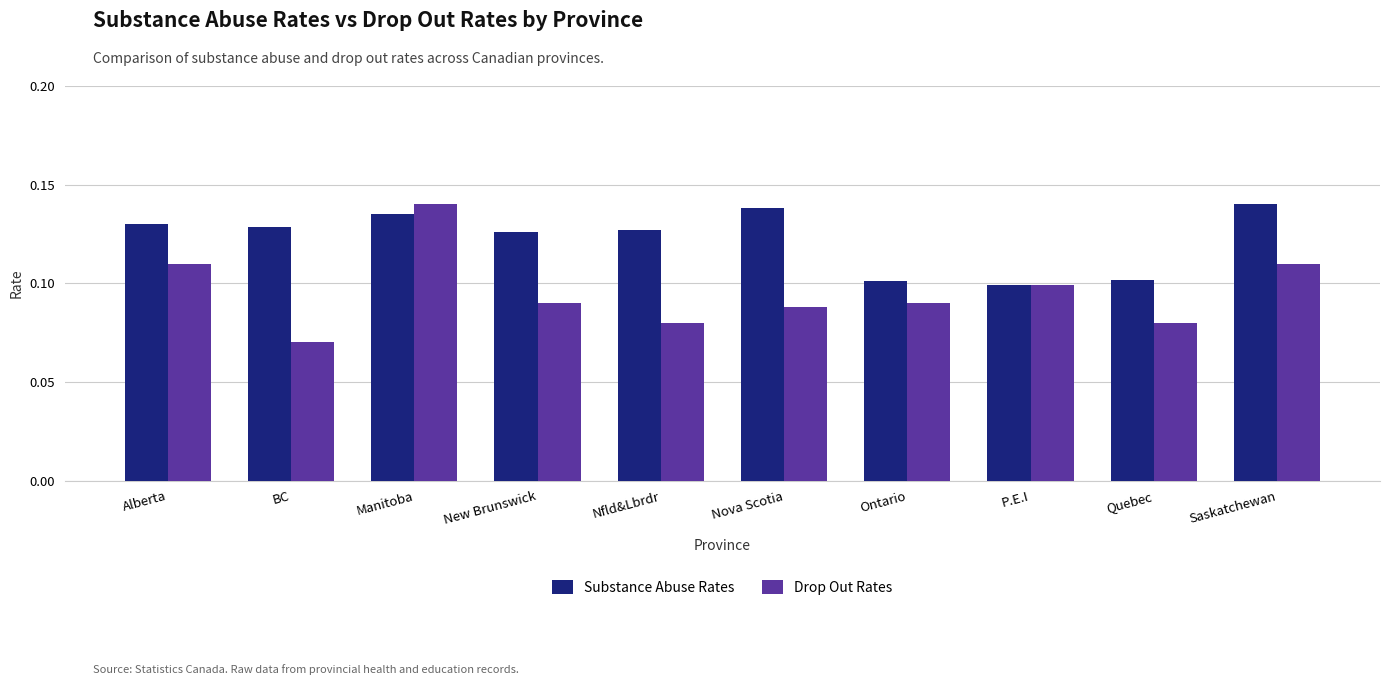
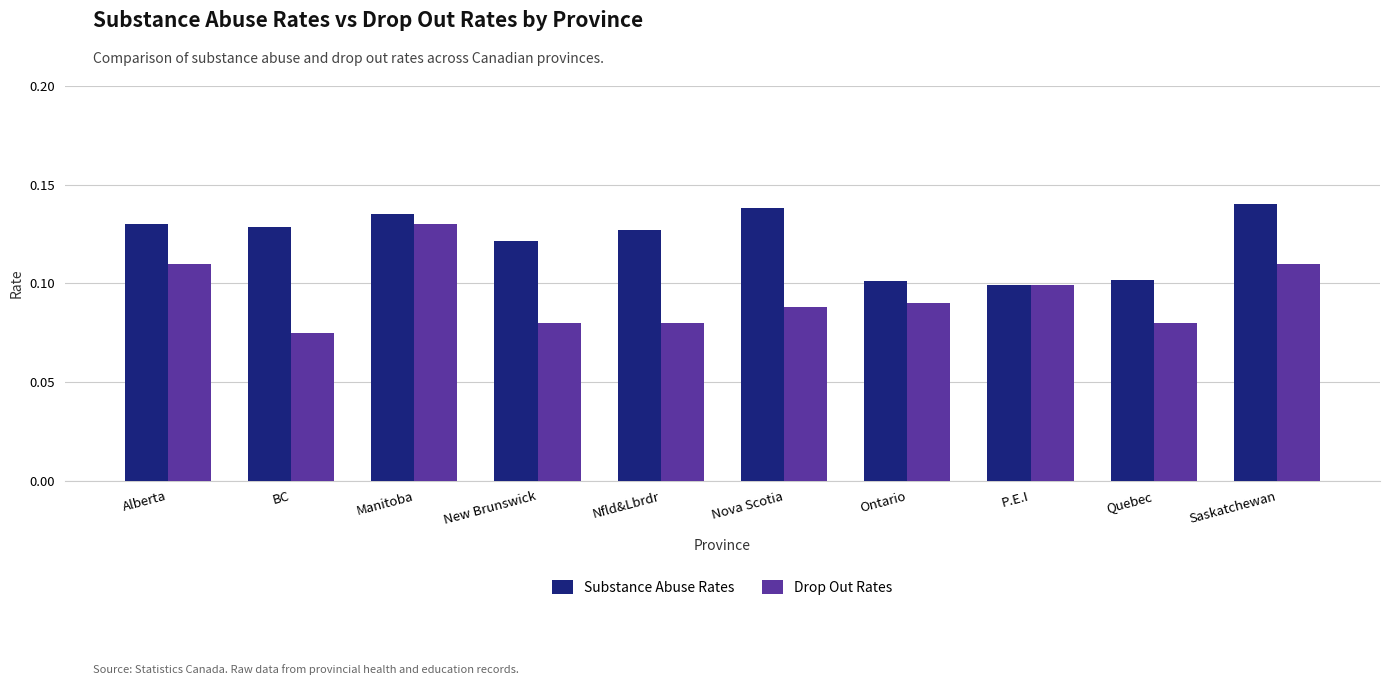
Drop Out Rates, BC: 0.070 -> 0.075
Drop Out Rates, Manitoba: 0.14 -> 0.13
Substance Abuse Rates, New Brunswick: 0.126 -> 0.121
Drop Out Rates, New Brunswick: 0.09 -> 0.08
